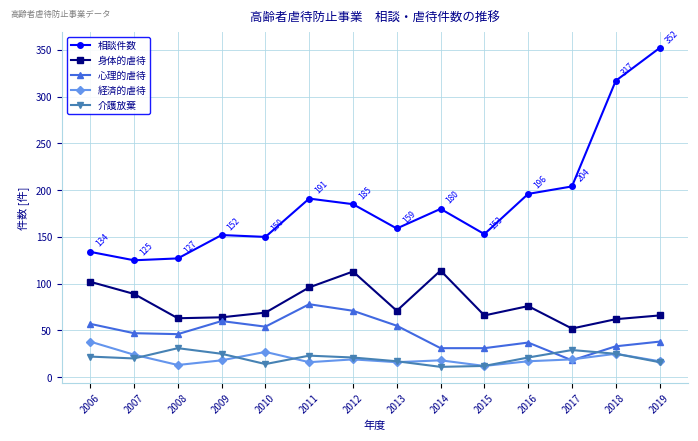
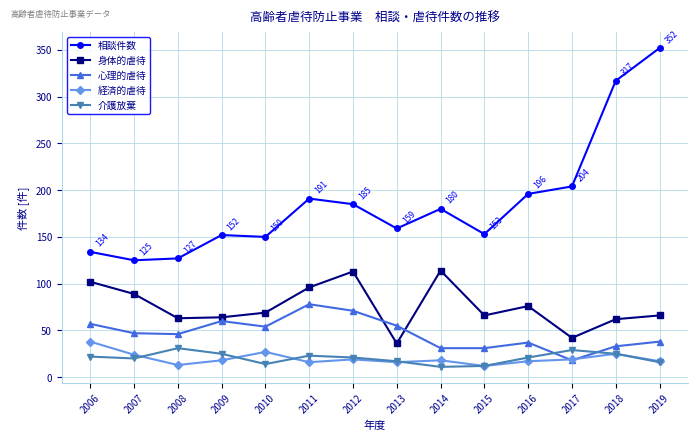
身体的虐待, 2013: 70 -> 40
身体的虐待, 2017: 50 -> 40
